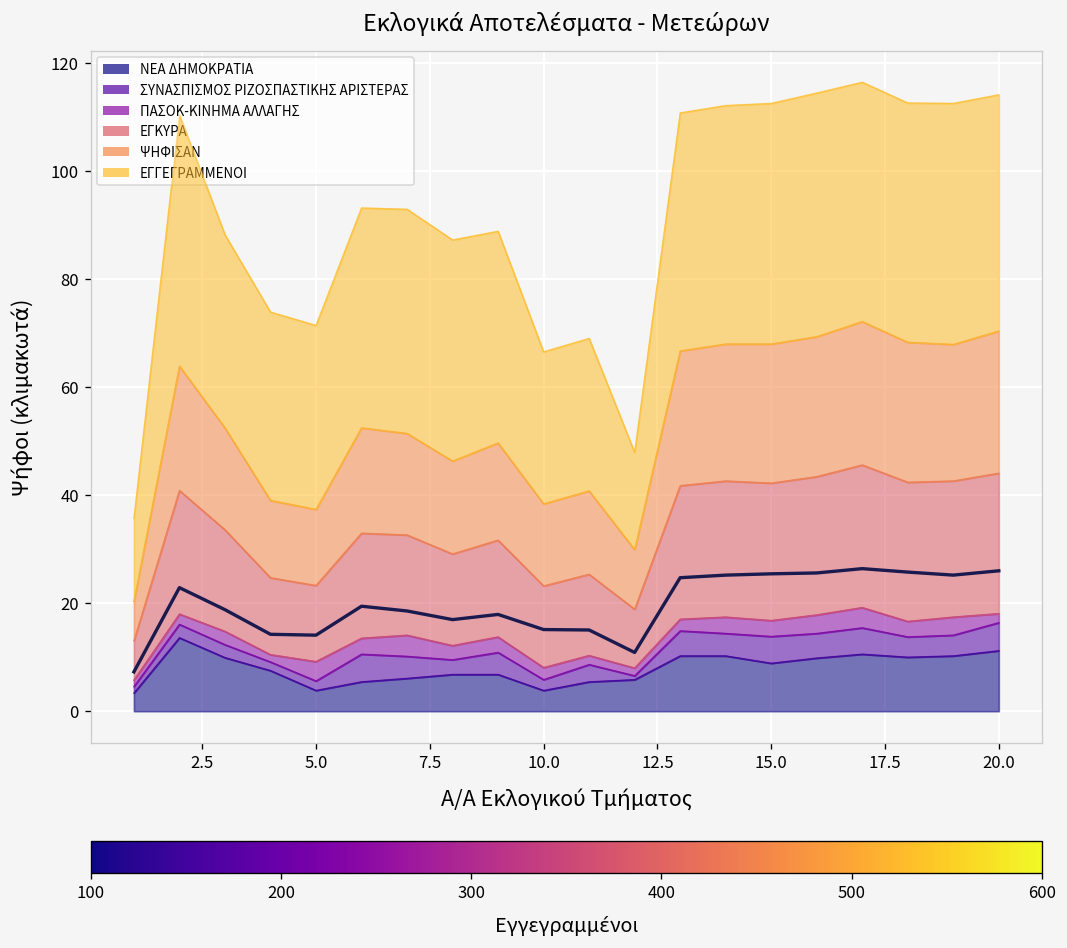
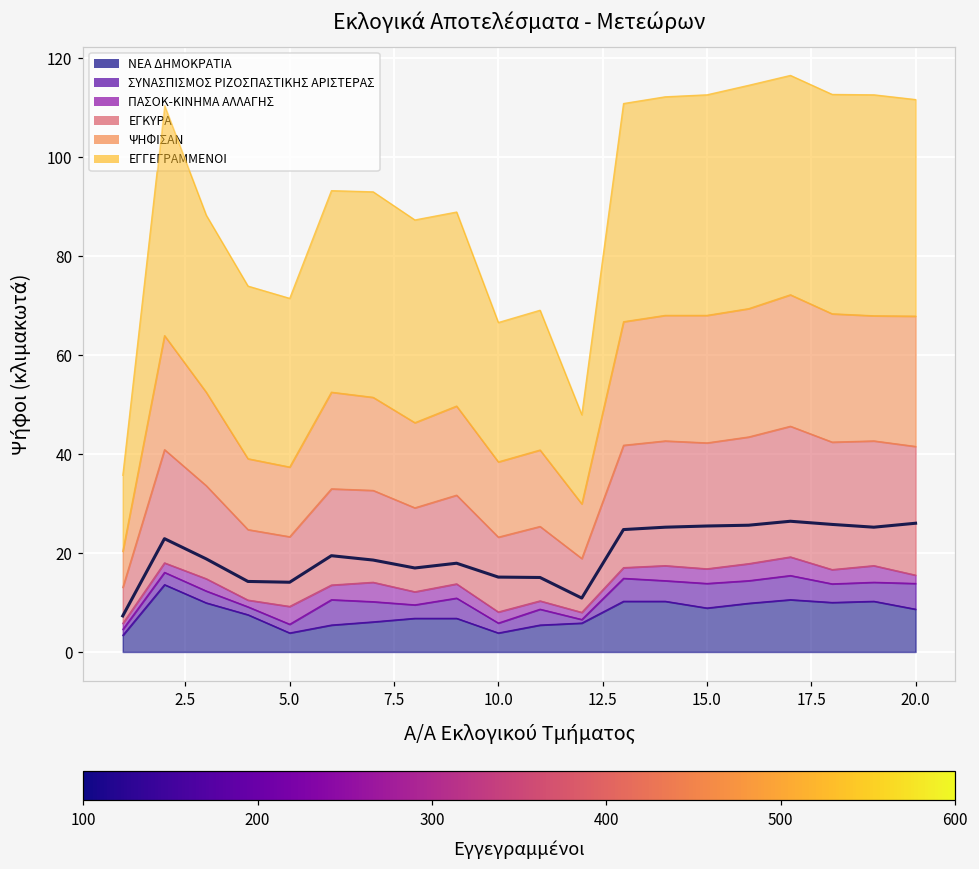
ΝΕΑ ΔΗΜΟΚΡΑΤΙΑ, 20.0: 11 -> 9
